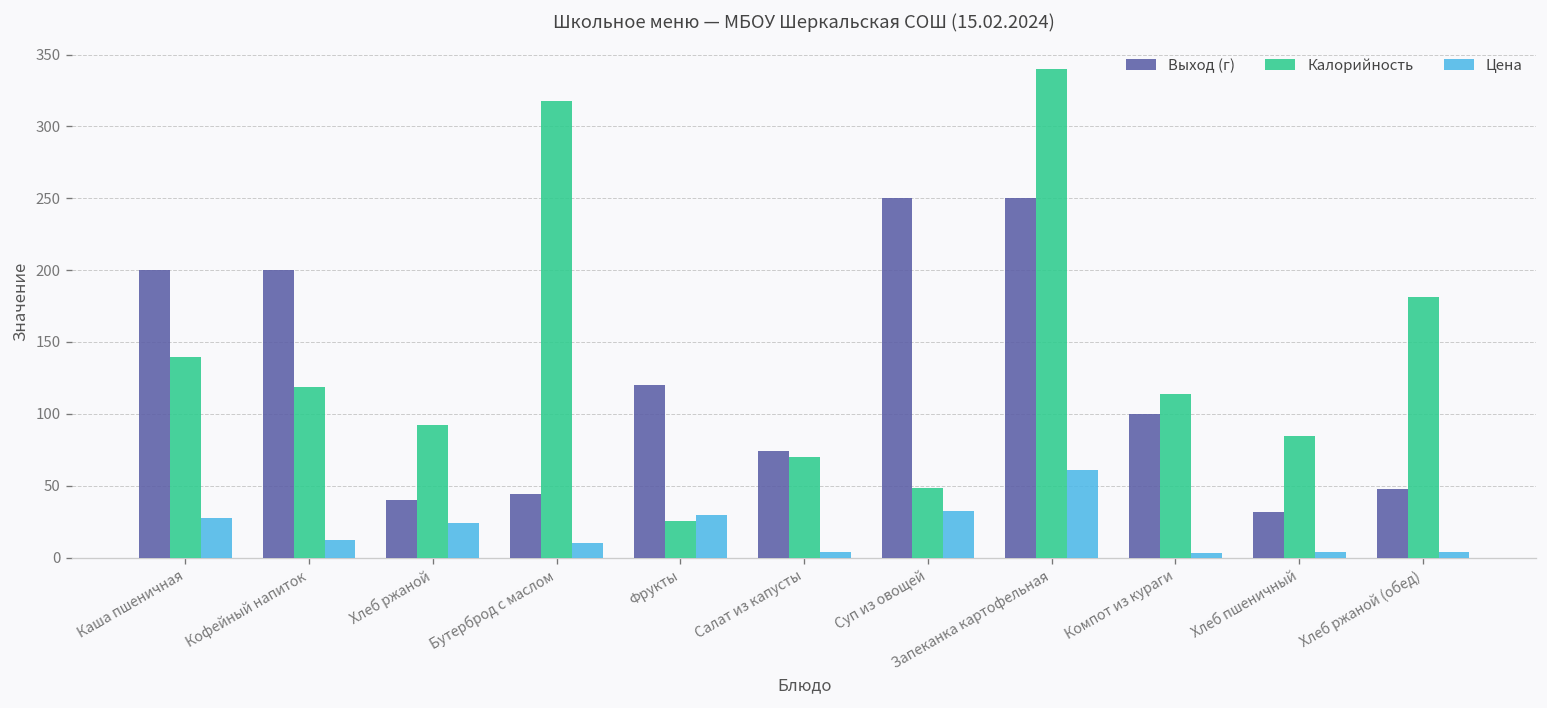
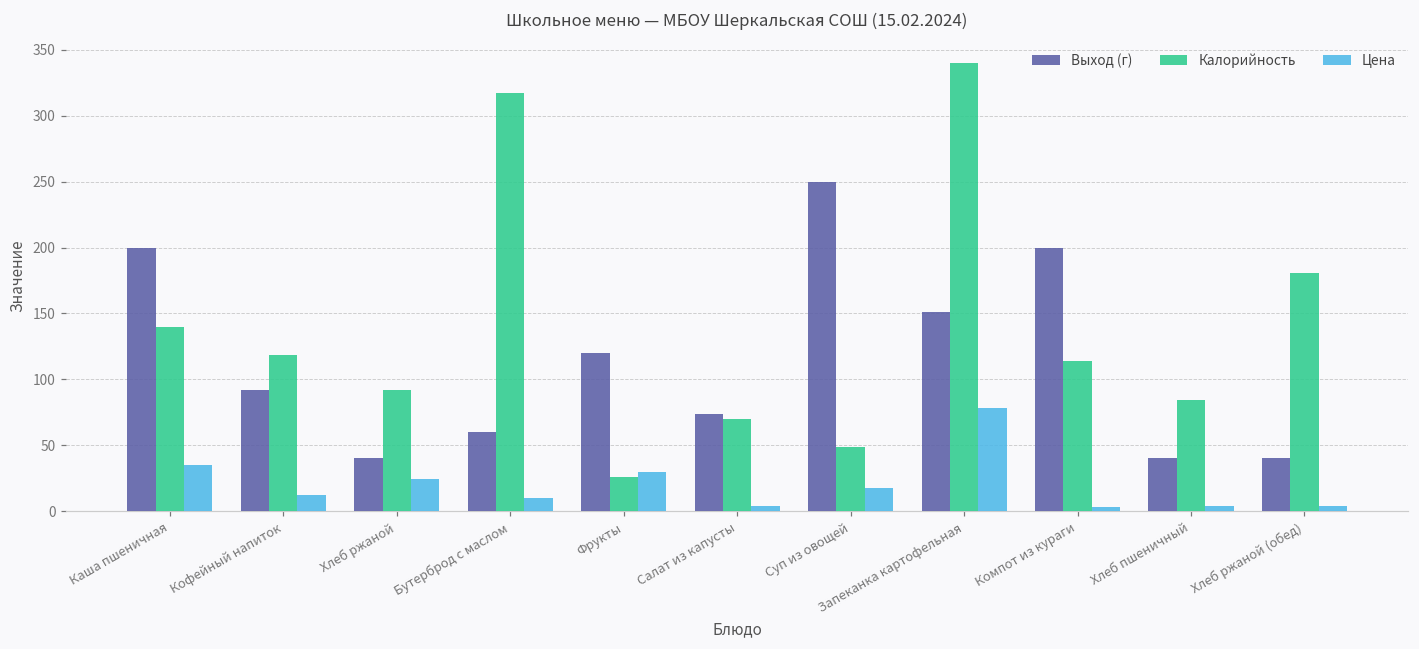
Цена, Каша пшеничная: 28 -> 35
Выход (г), Кофейный напиток: 200 -> 92
Выход (г), Бутерброд с маслом: 44 -> 60
Цена, Суп из овощей: 33 -> 18
Выход (г), Запеканка картофельная: 250 -> 151
Цена, Запеканка картофельная: 61 -> 78
Выход (г), Компот из кураги: 100 -> 200
Выход (г), Хлеб пшеничный: 32 -> 40
Выход (г), Хлеб ржаной (обед): 48 -> 40
